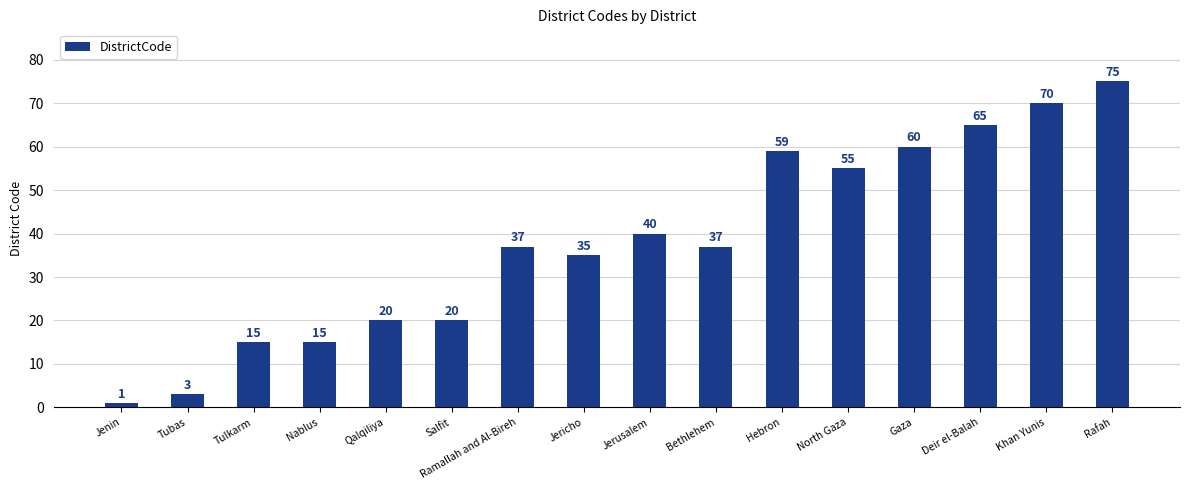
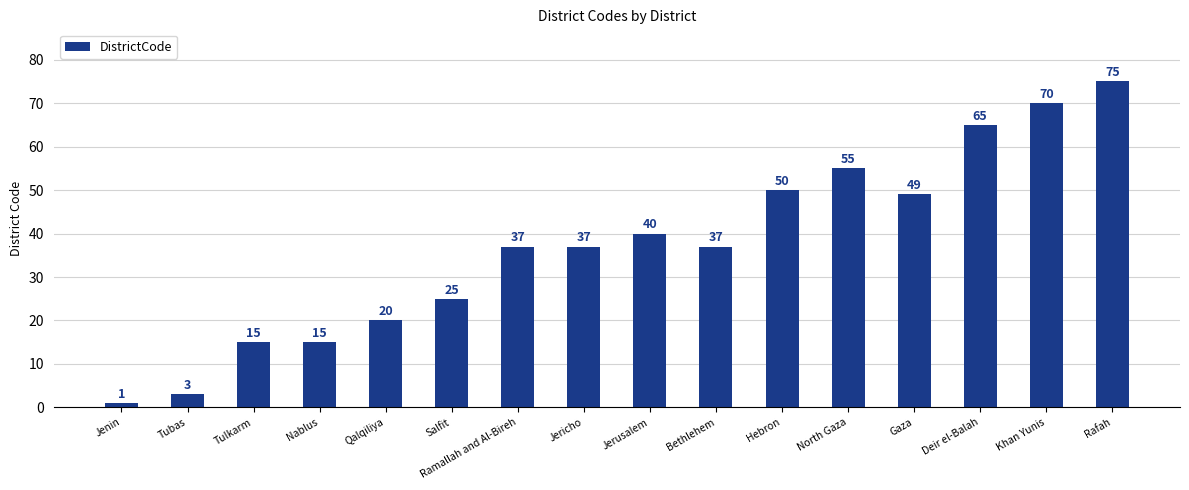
Salfit: 20 -> 25
Jericho: 35 -> 37
Hebron: 59 -> 50
Gaza: 60 -> 49
